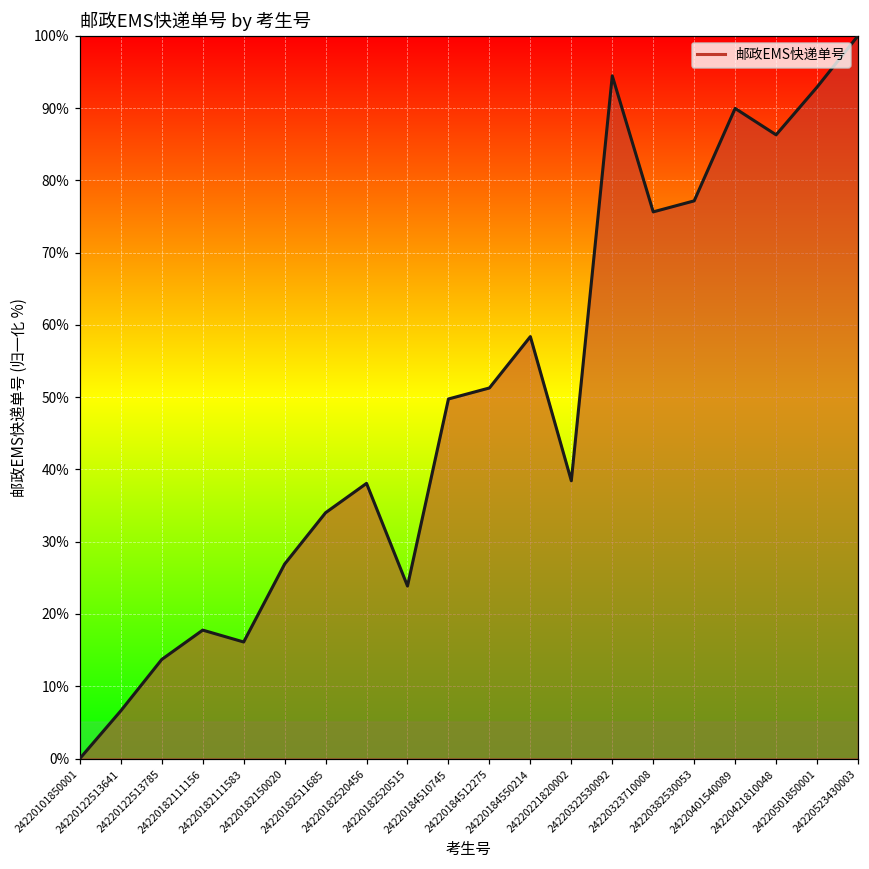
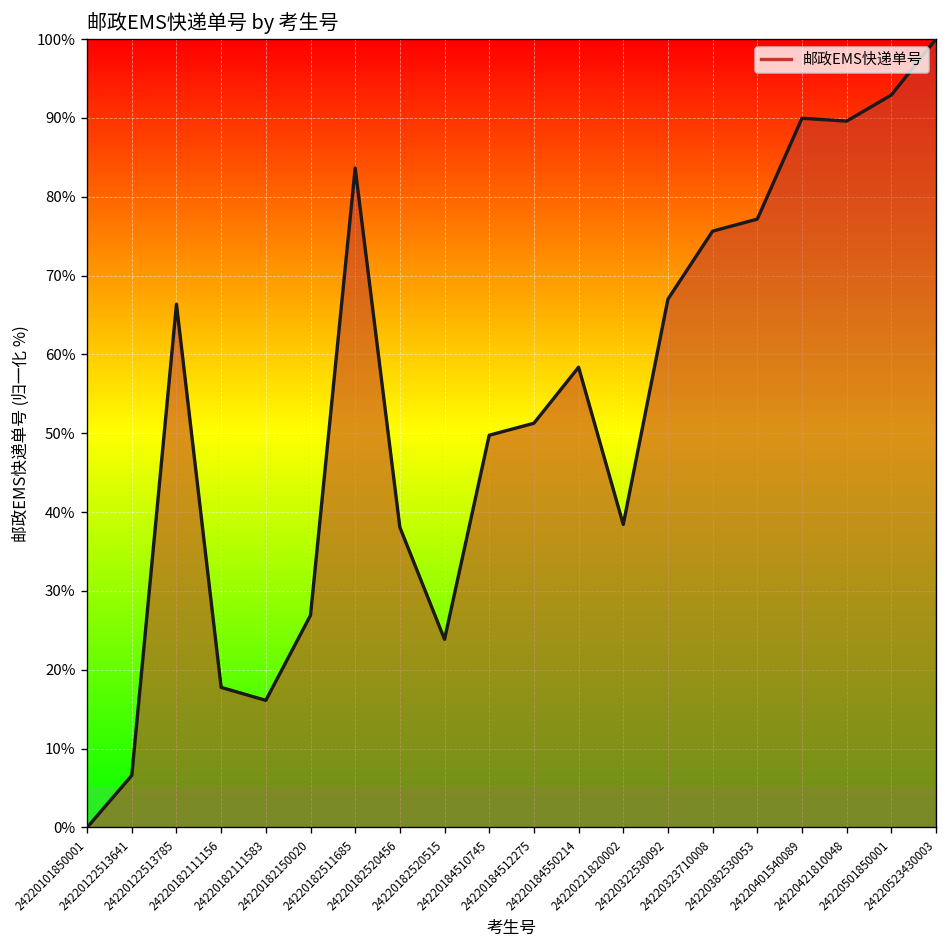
24220122513785: 14% -> 66%
24220182511685: 34% -> 84%
24220322530092: 94% -> 67%
24220421810048: 86% -> 90%
